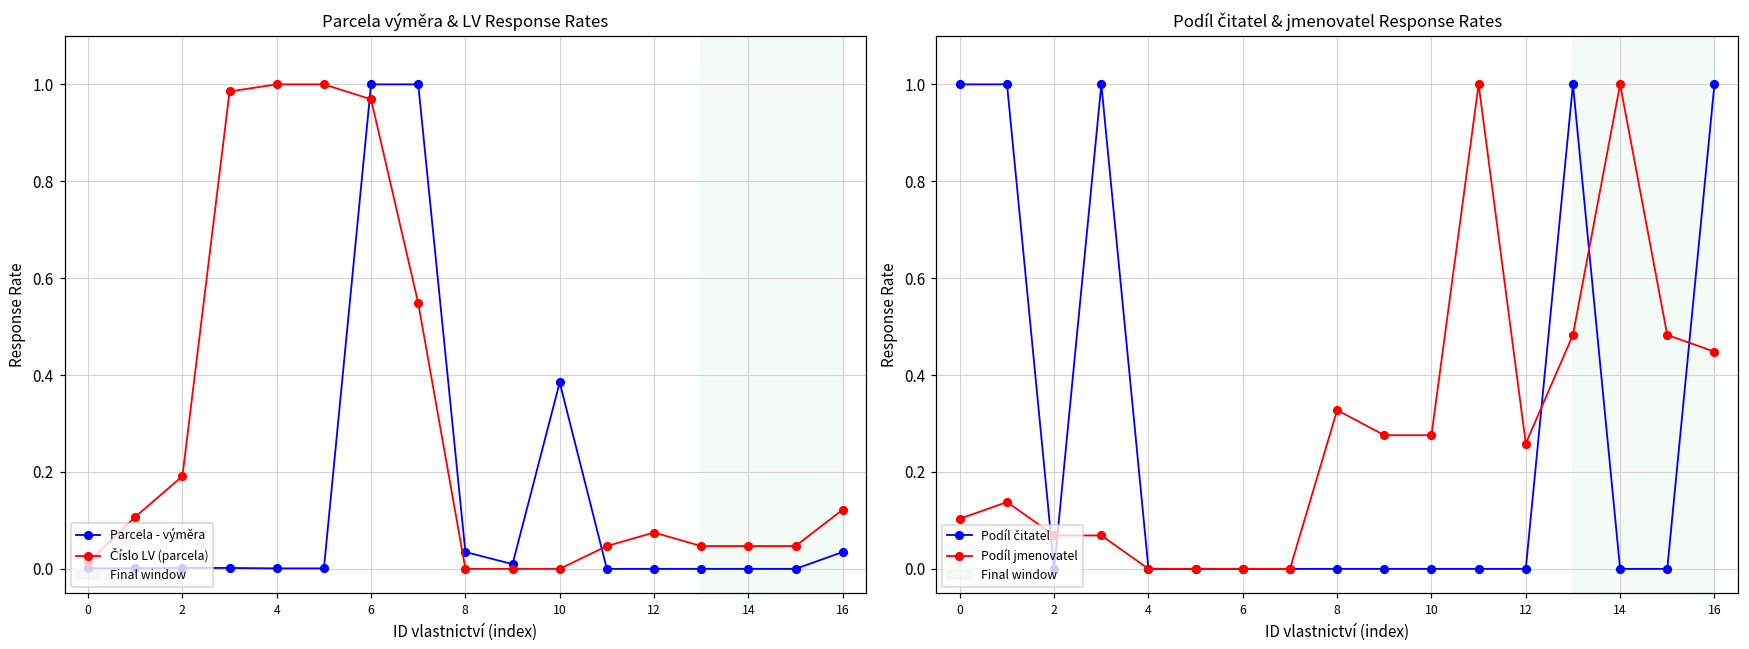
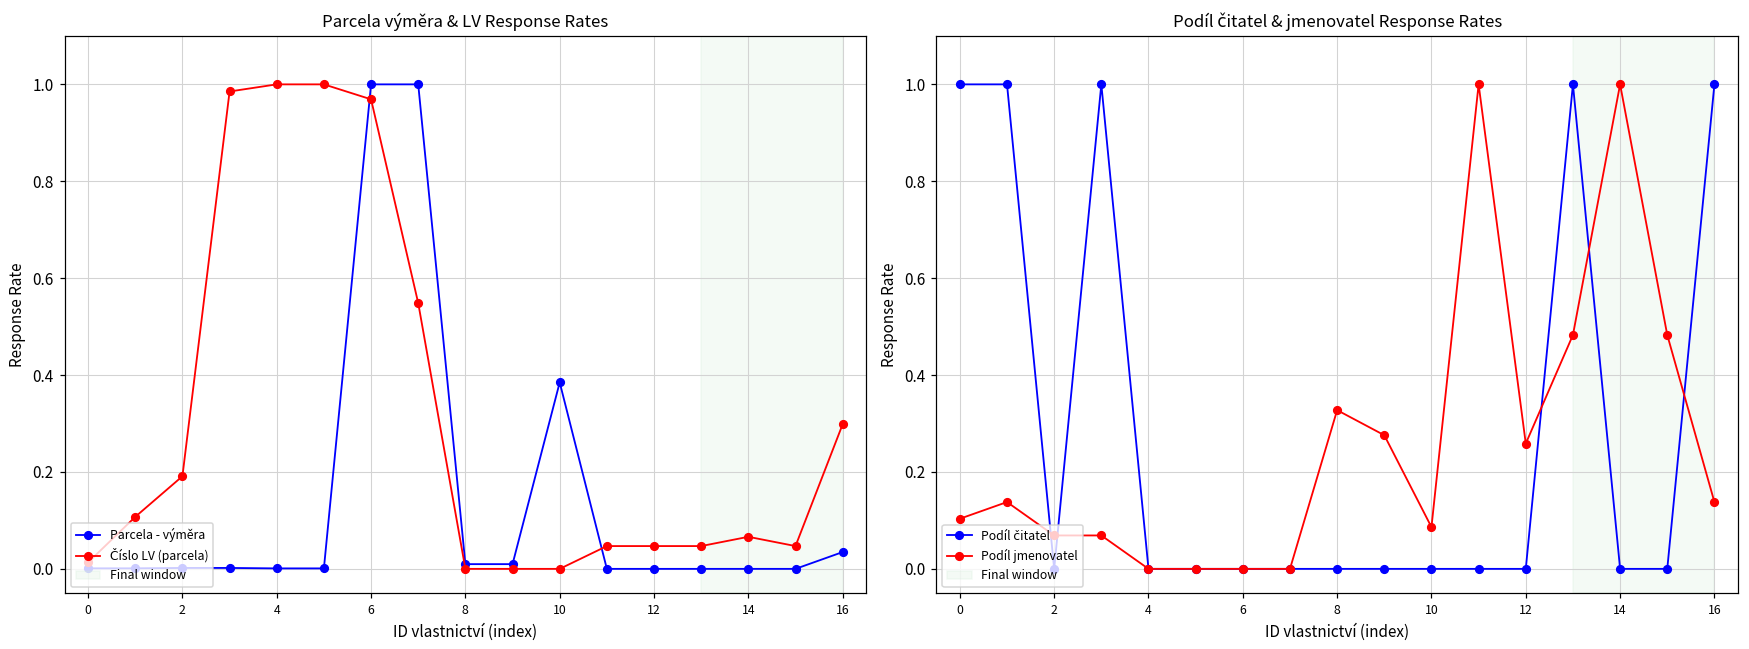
Parcela výměra & LV Response Rates, Parcela - výměra, 8: 0.03 -> 0.01
Parcela výměra & LV Response Rates, Číslo LV (parcela), 12: 0.08 -> 0.05
Parcela výměra & LV Response Rates, Číslo LV (parcela), 14: 0.05 -> 0.07
Parcela výměra & LV Response Rates, Číslo LV (parcela), 16: 0.12 -> 0.30
Podíl čitatel & jmenovatel Response Rates, Podíl jmenovatel, 10: 0.28 -> 0.09
Podíl čitatel & jmenovatel Response Rates, Podíl jmenovatel, 16: 0.45 -> 0.14
